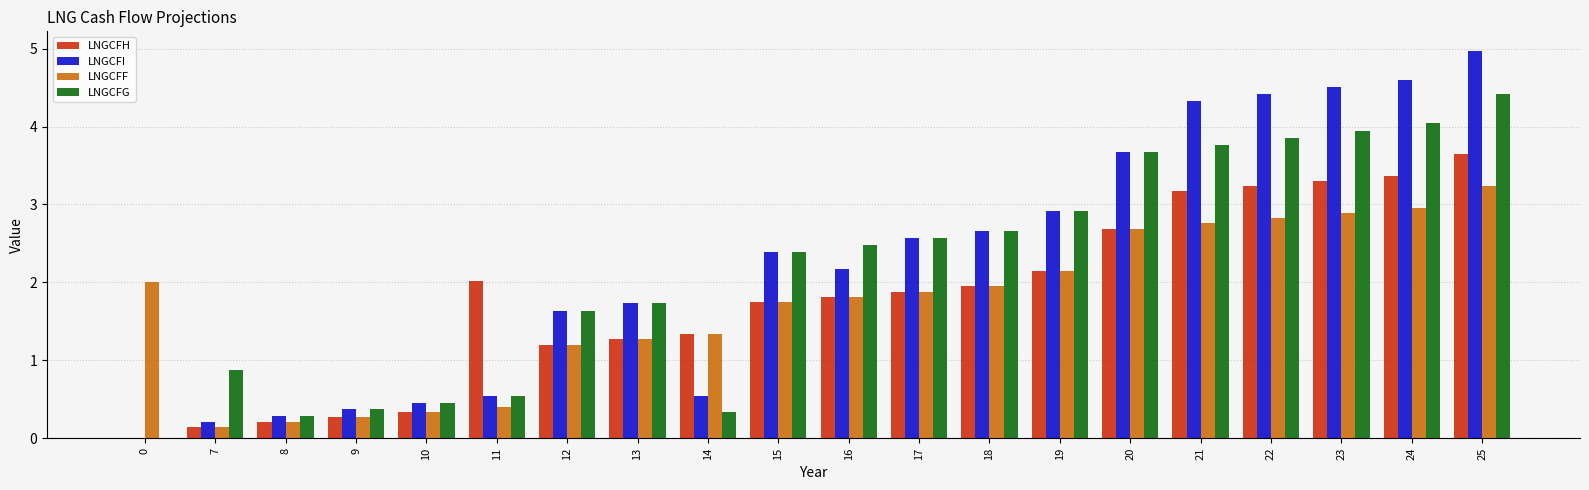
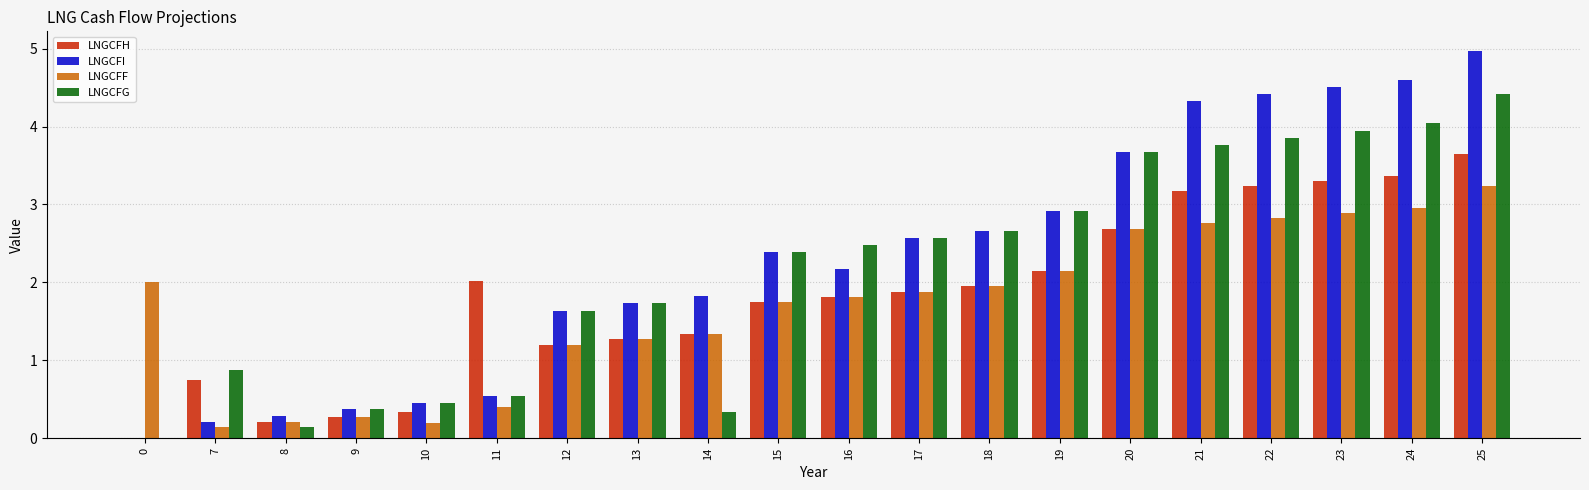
LNGCFH, 7: 0.1 -> 0.7
LNGCFG, 8: 0.3 -> 0.1
LNGCFF, 10: 0.3 -> 0.2
LNGCFI, 14: 0.5 -> 1.8
